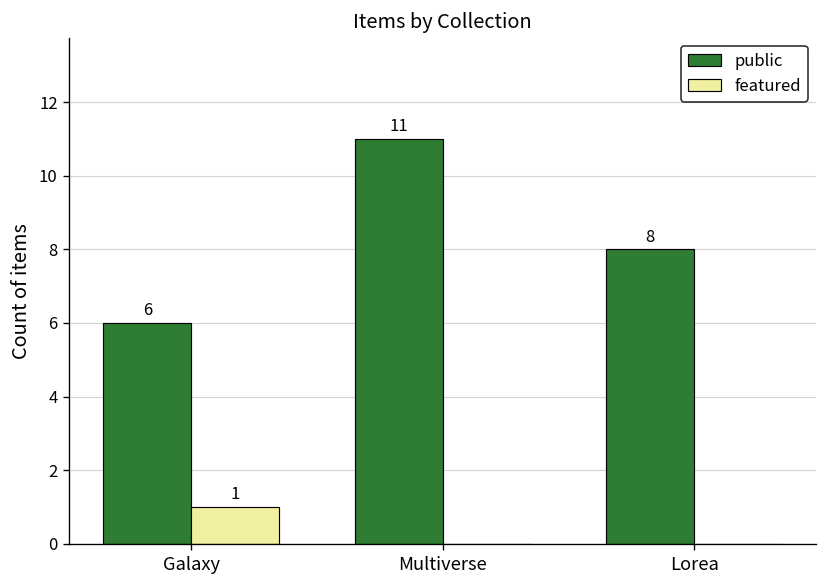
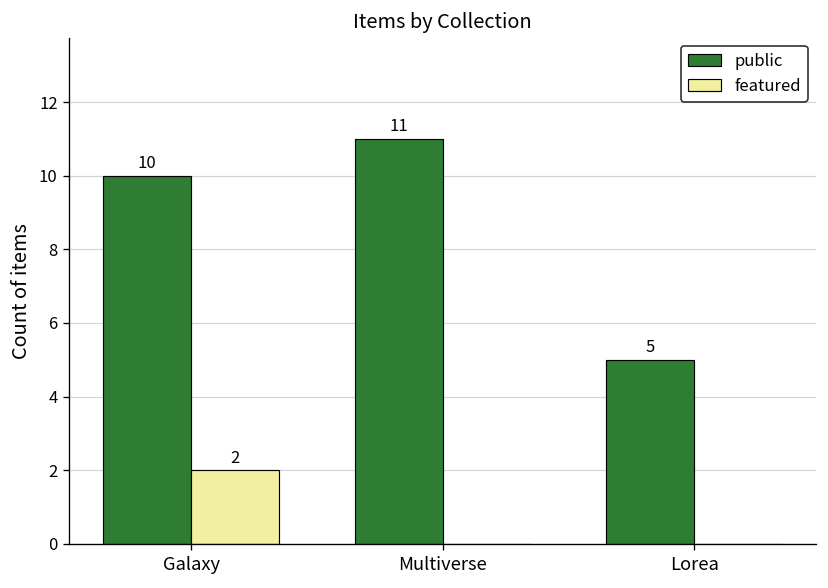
public, Galaxy: 6 -> 10
featured, Galaxy: 1 -> 2
public, Lorea: 8 -> 5
